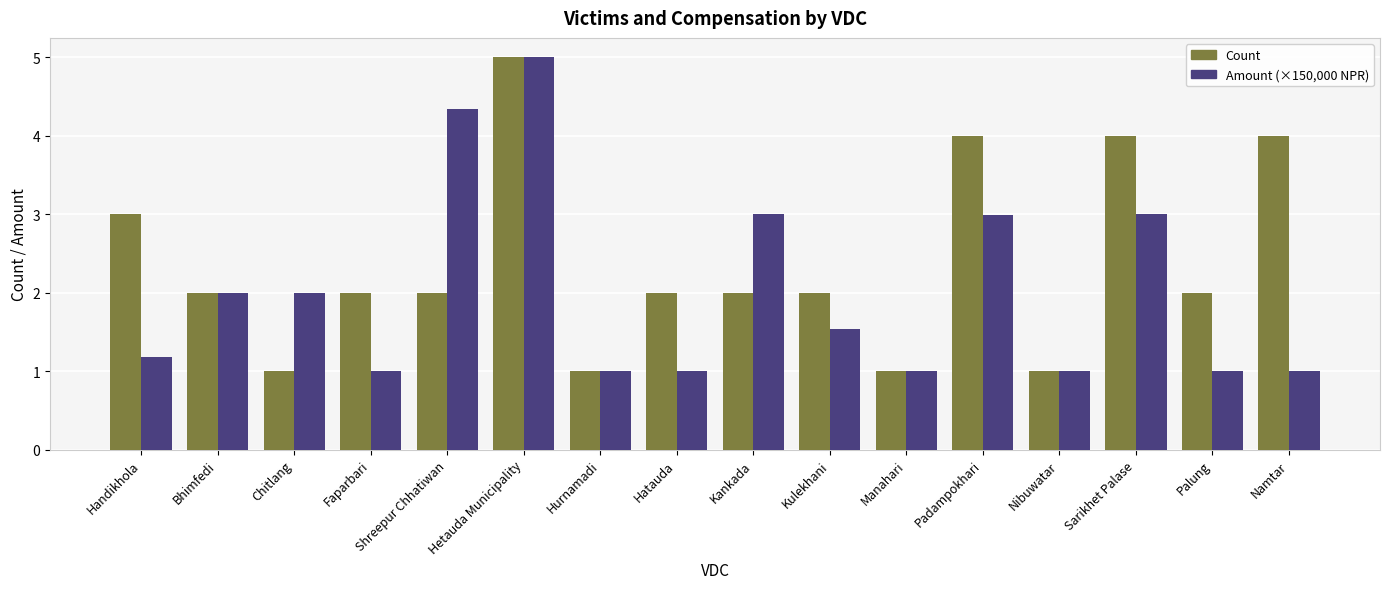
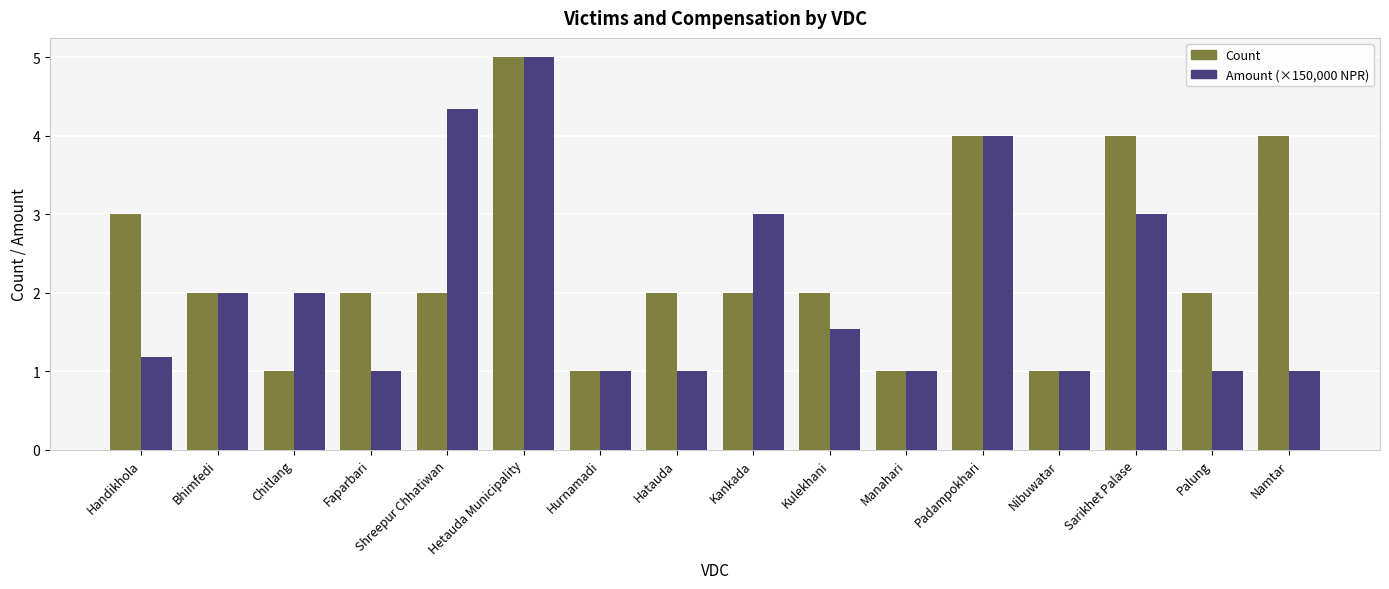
Amount (×150,000 NPR), Padampokhari: 3.0 -> 4.0
